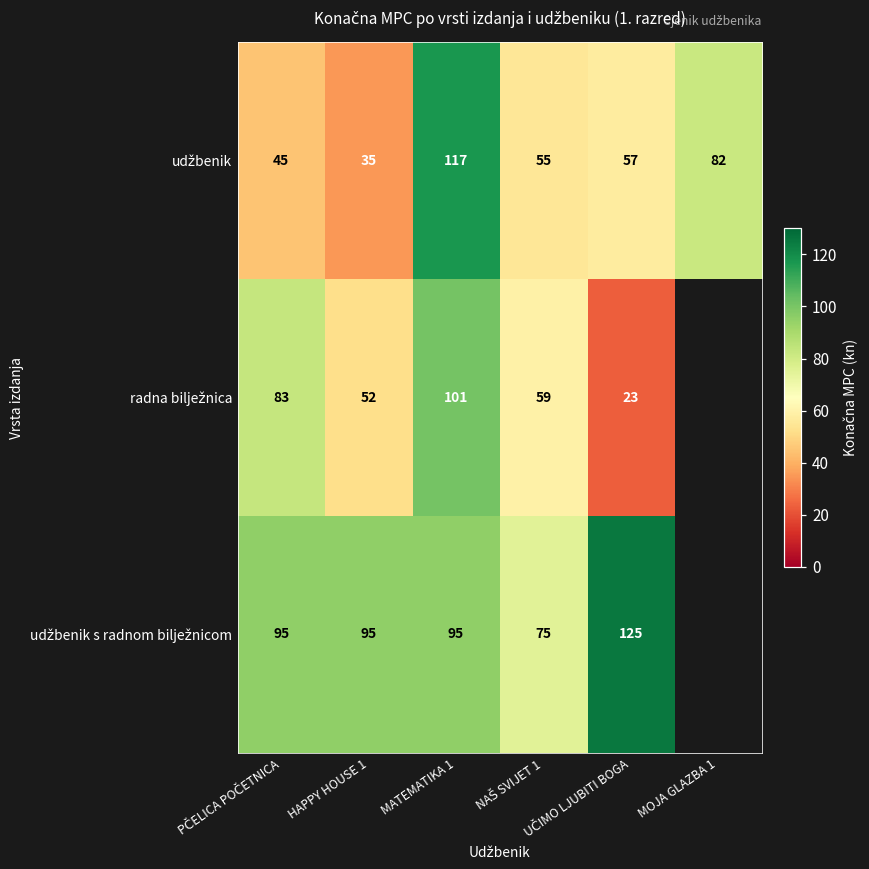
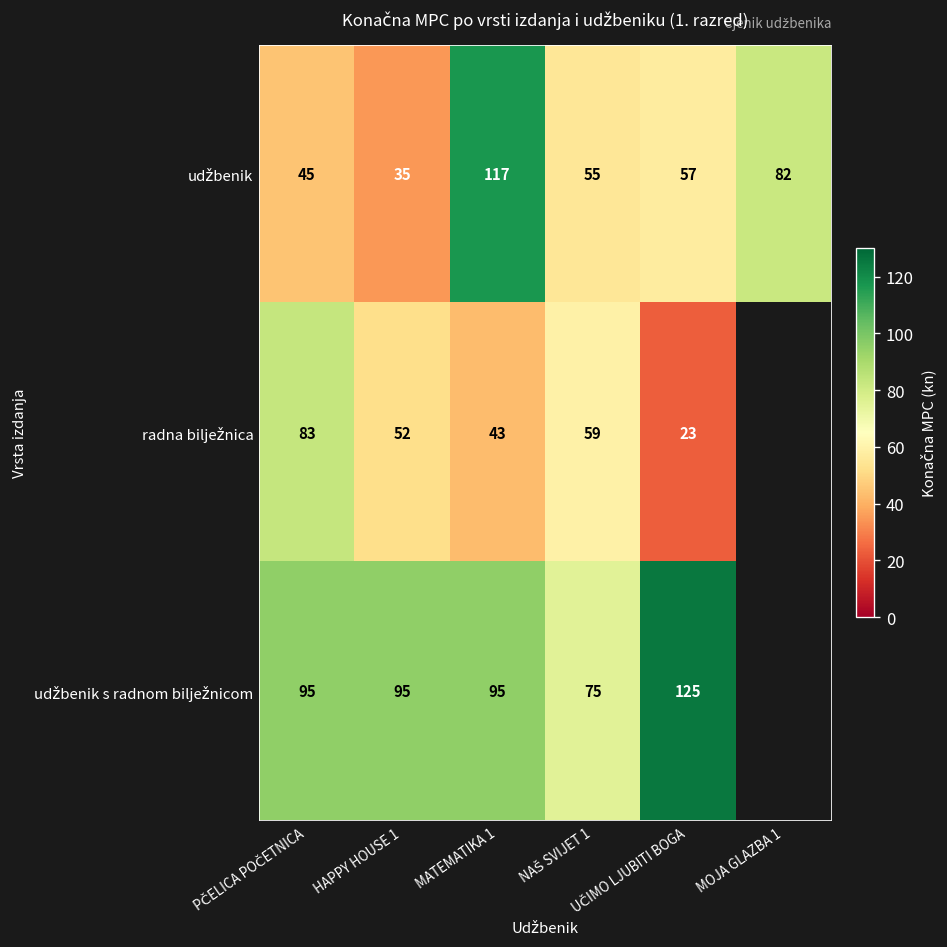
radna bilježnica, MATEMATIKA 1: 101 -> 43
